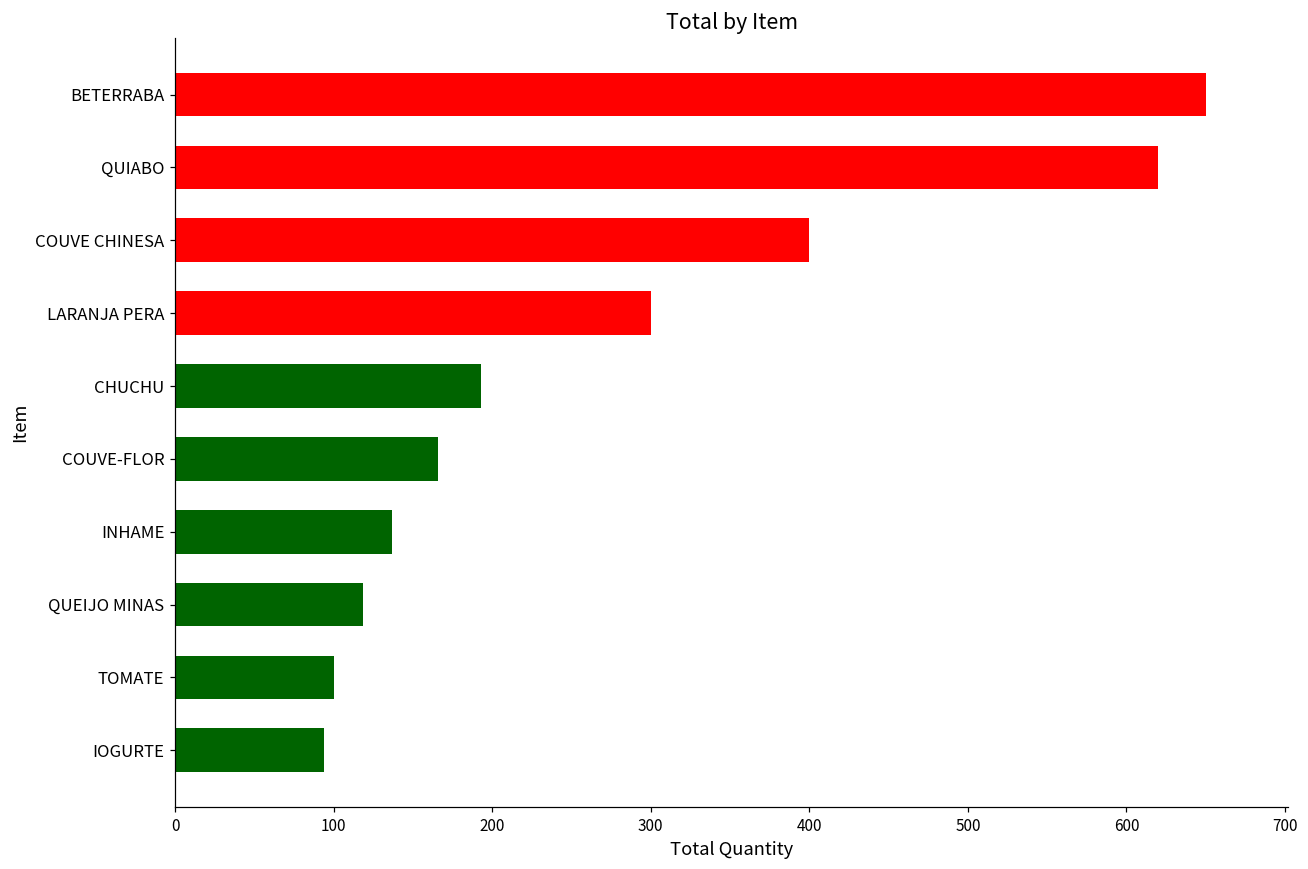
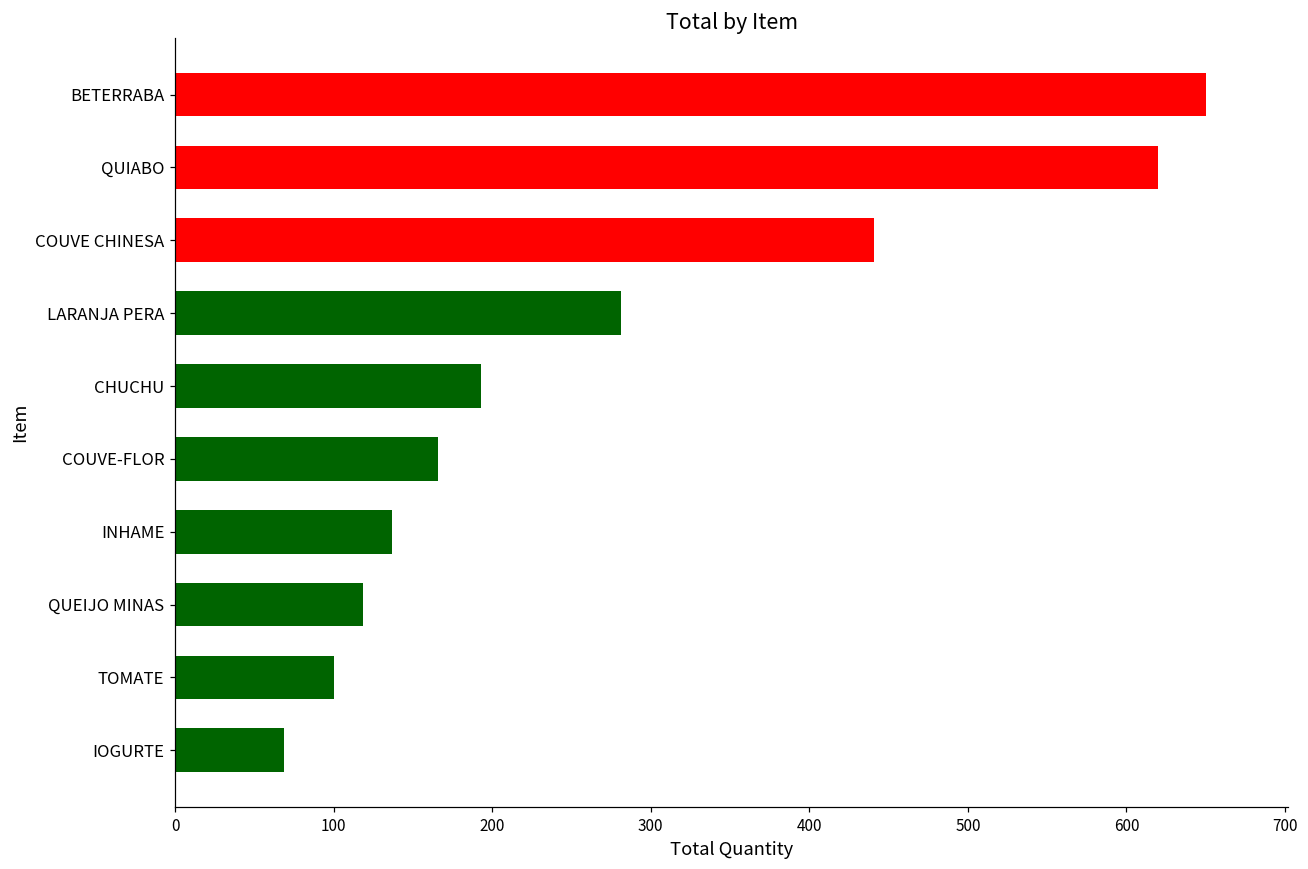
COUVE CHINESA: 400 -> 441
LARANJA PERA: 300 -> 281
IOGURTE: 94 -> 69
